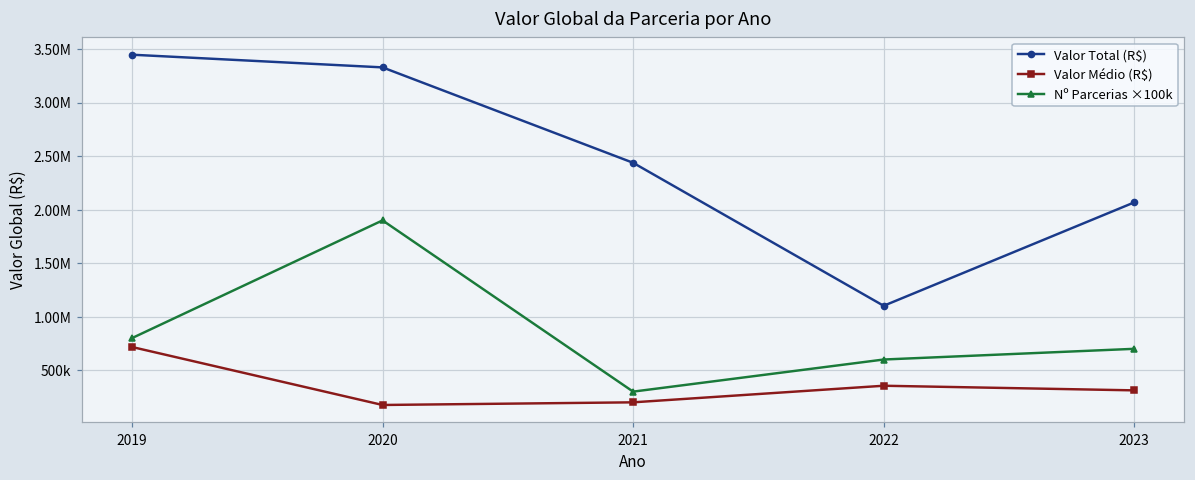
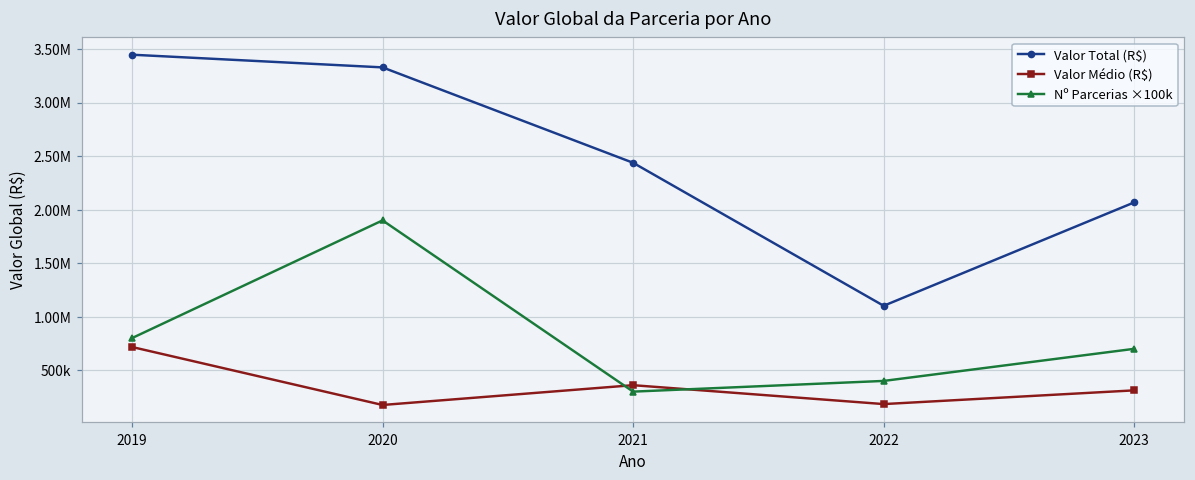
Valor Médio (R$), 2021: 200000 -> 400000
Valor Médio (R$), 2022: 400000 -> 200000
Nº Parcerias ×100k, 2022: 600000 -> 400000
